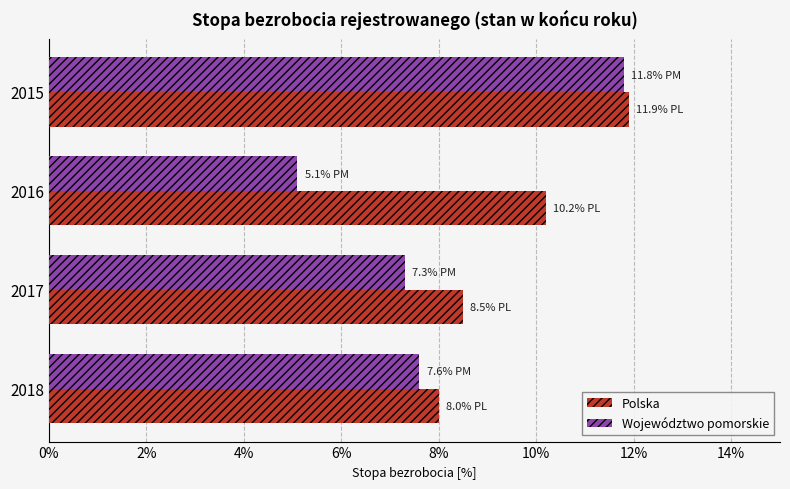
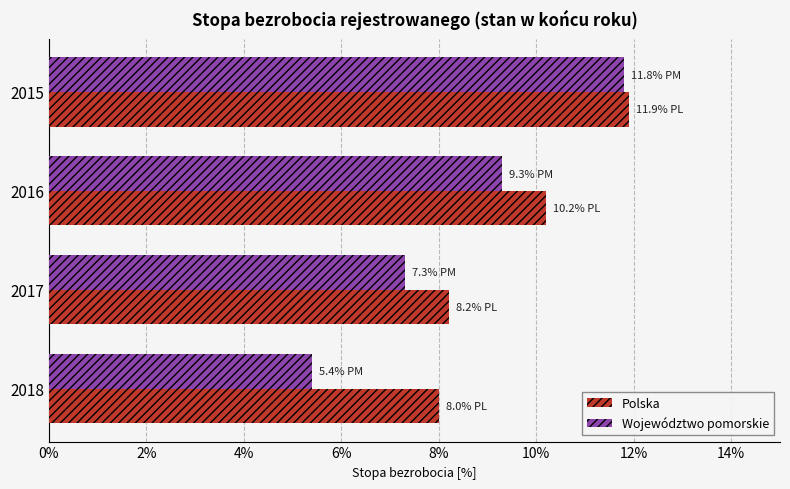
Województwo pomorskie, 2016: 5.1% -> 9.3%
Polska, 2017: 8.5% -> 8.2%
Województwo pomorskie, 2018: 7.6% -> 5.4%
